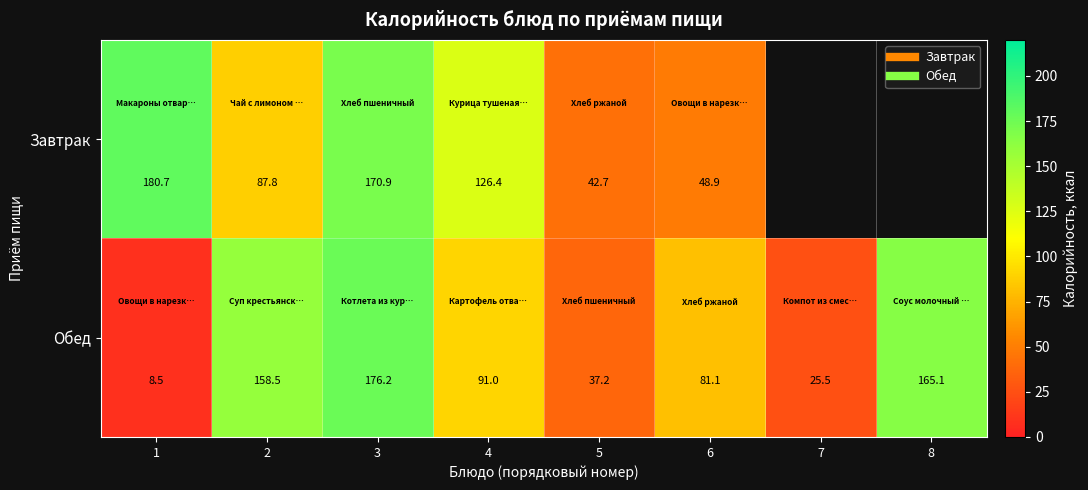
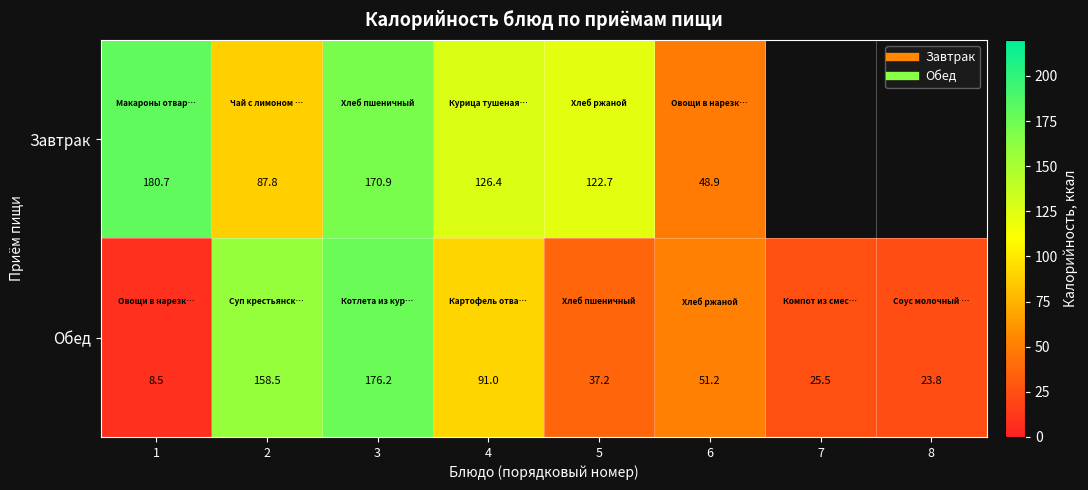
Завтрак, 5: 42.7 -> 122.7
Обед, 6: 81.1 -> 51.2
Обед, 8: 165.1 -> 23.8
